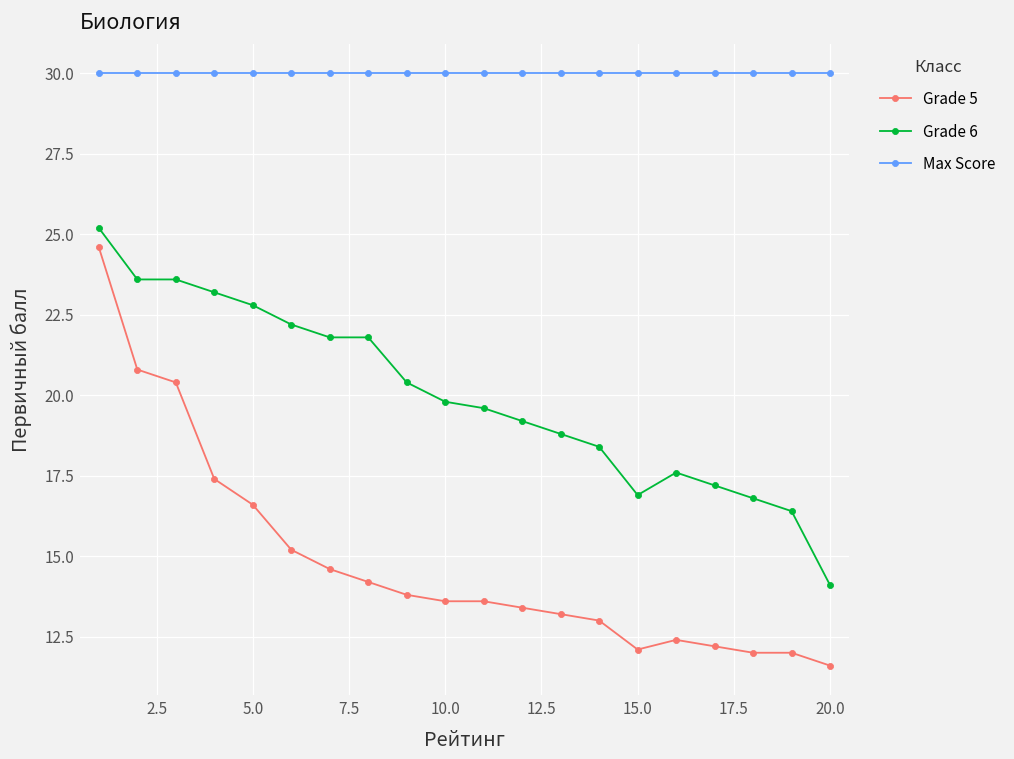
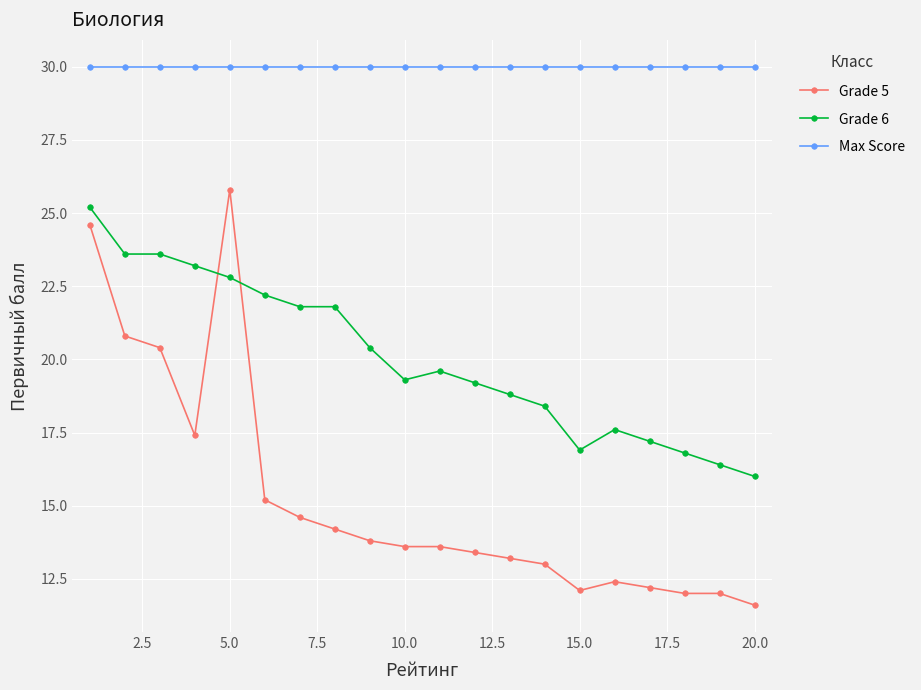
Grade 5, 5.0: 16.6 -> 25.8
Grade 6, 10.0: 19.8 -> 19.3
Grade 6, 20.0: 14.1 -> 16.0
